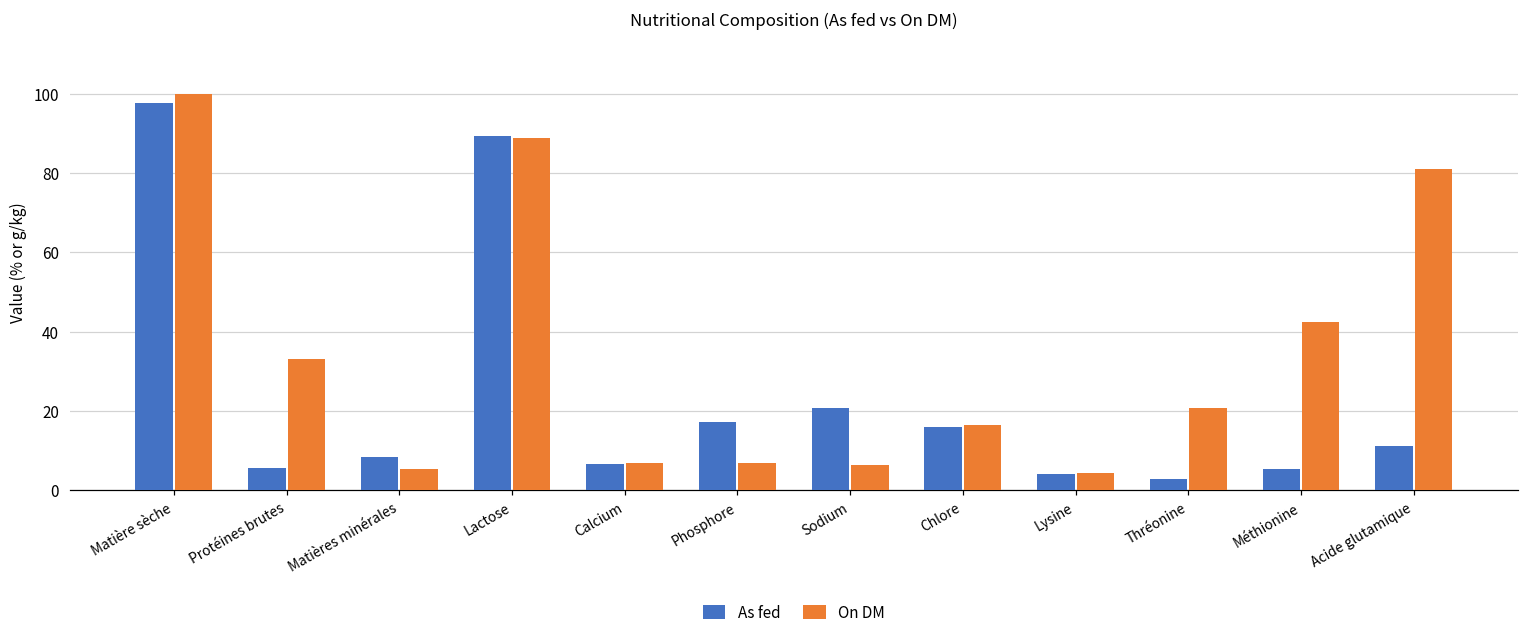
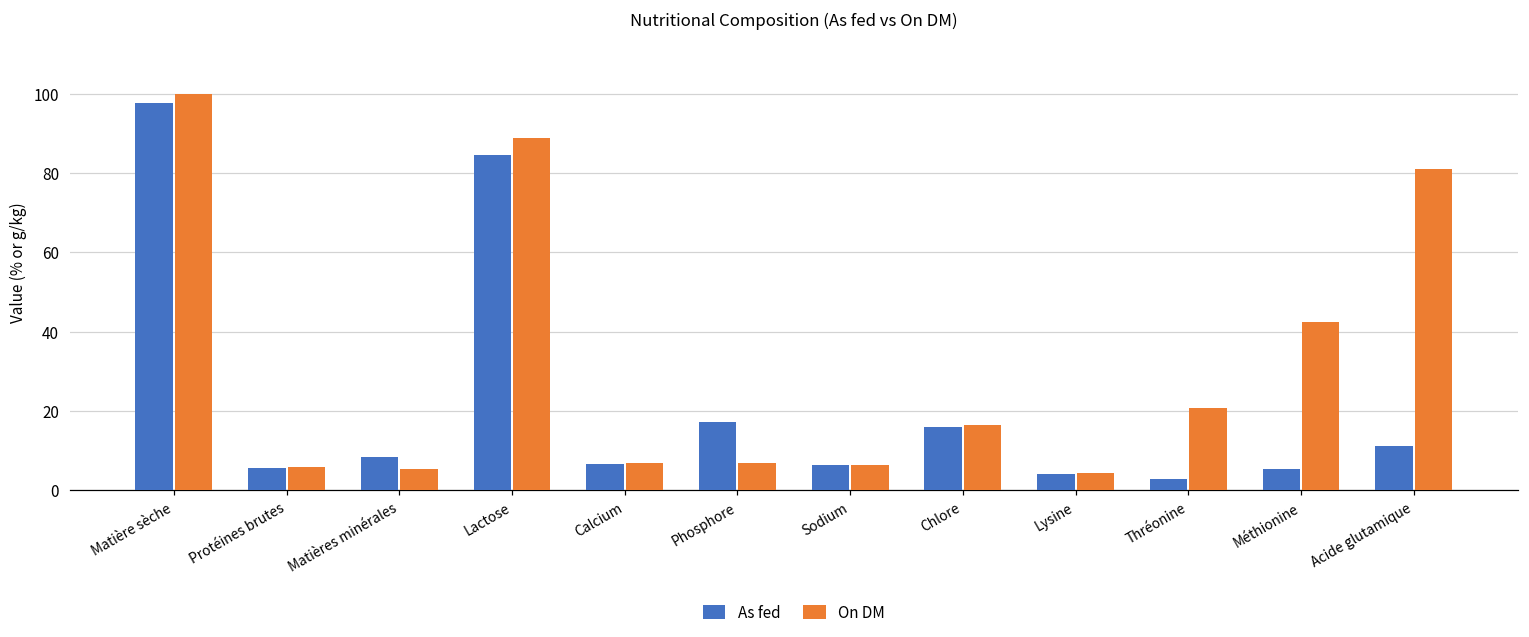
On DM, Protéines brutes: 33 -> 6
As fed, Lactose: 89 -> 85
As fed, Sodium: 21 -> 6
